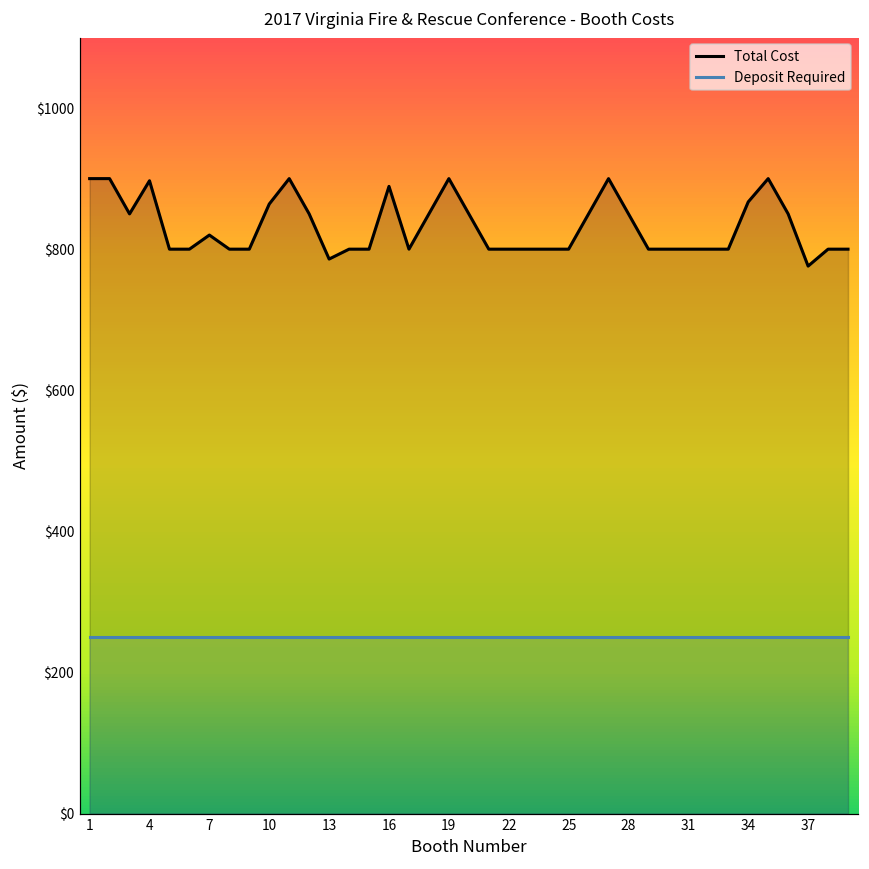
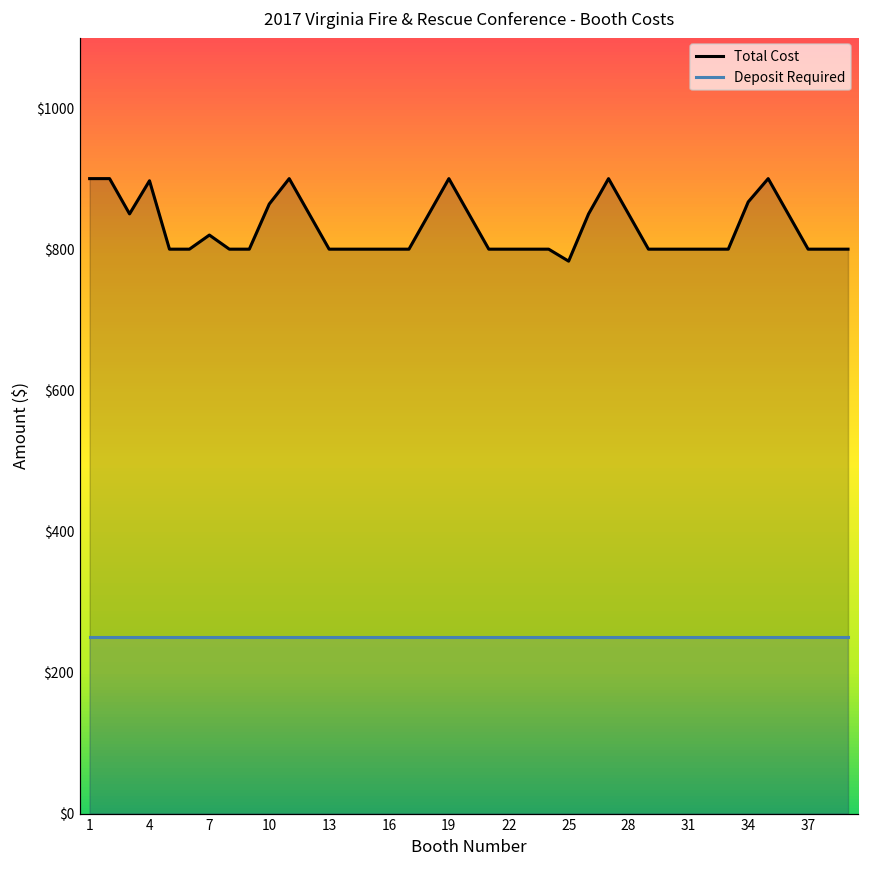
Total Cost, 13: $790 -> $800
Total Cost, 16: $890 -> $800
Total Cost, 25: $800 -> $780
Total Cost, 37: $780 -> $800
